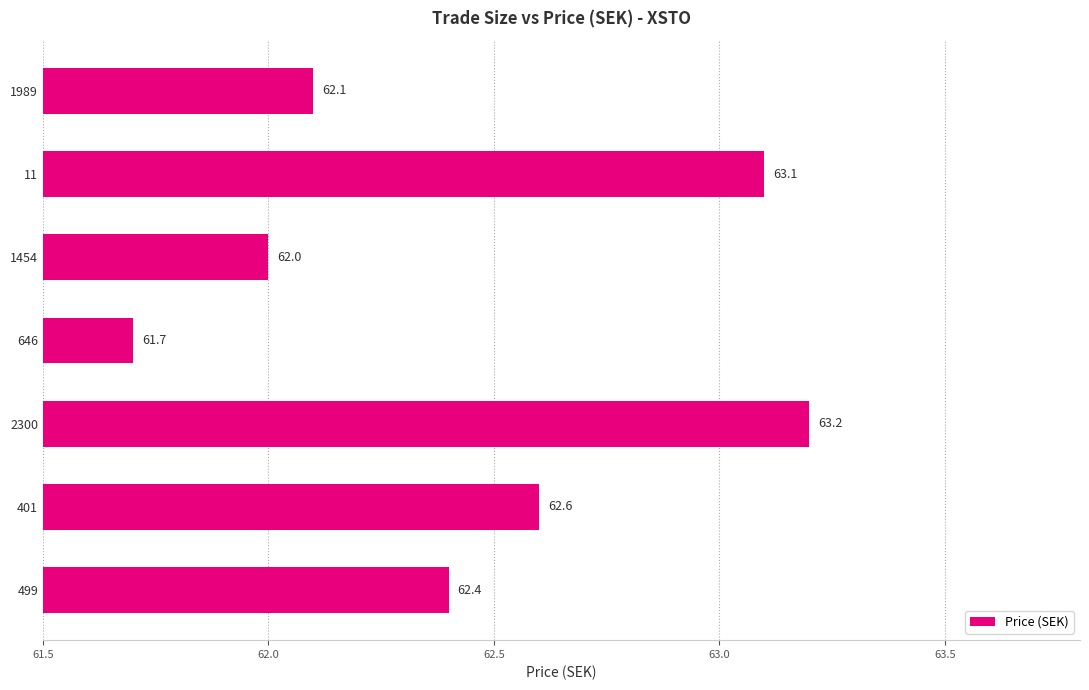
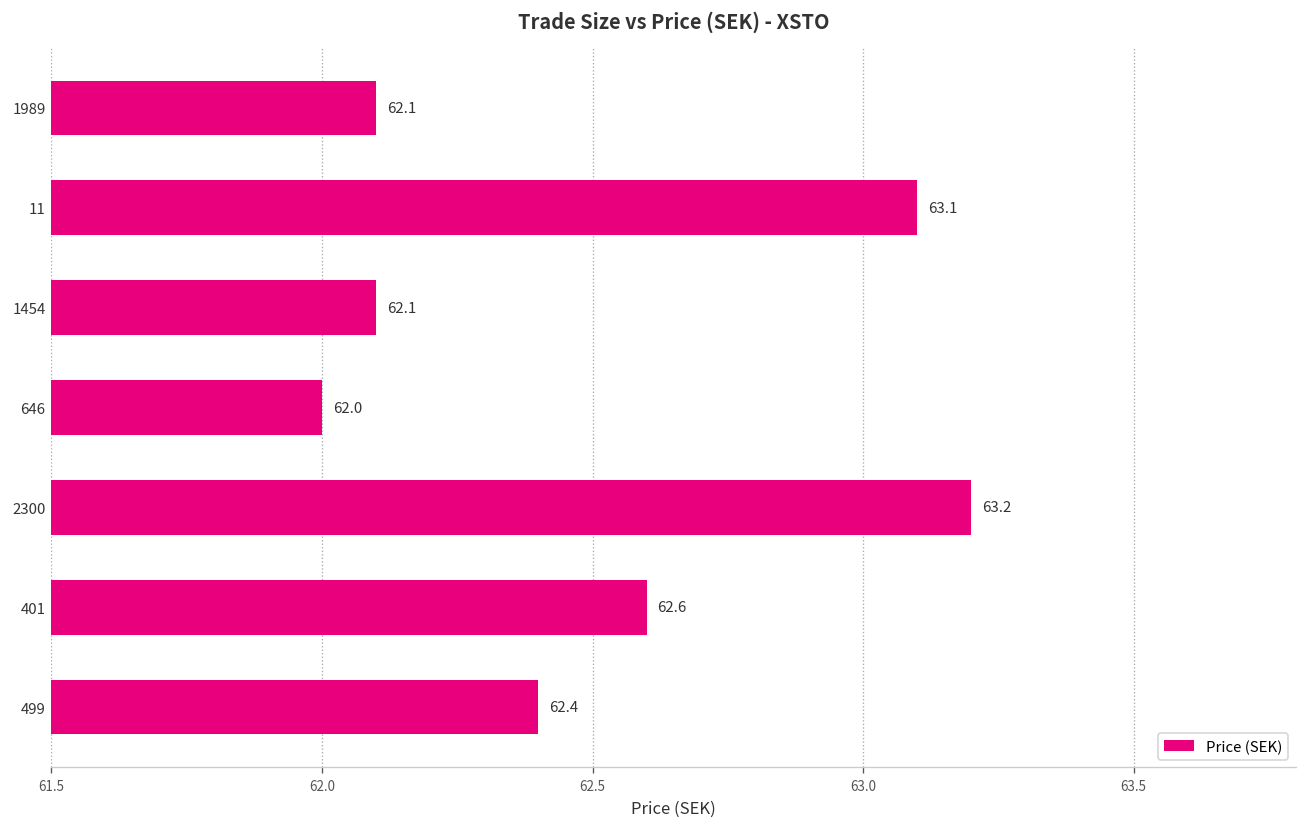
1454: 62.0 -> 62.1
646: 61.7 -> 62.0
